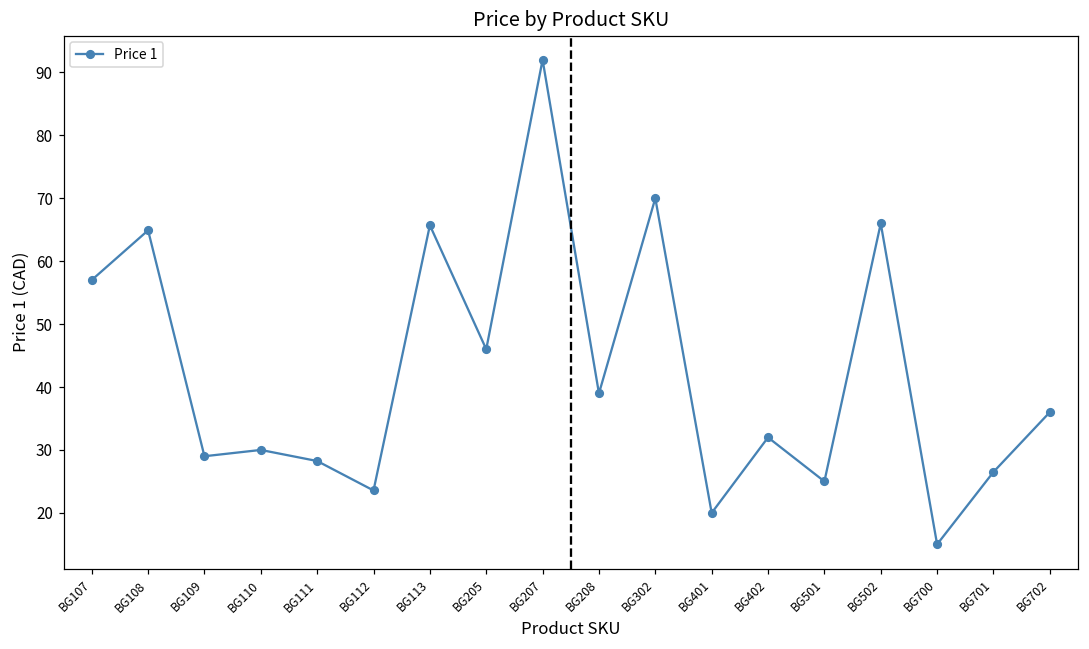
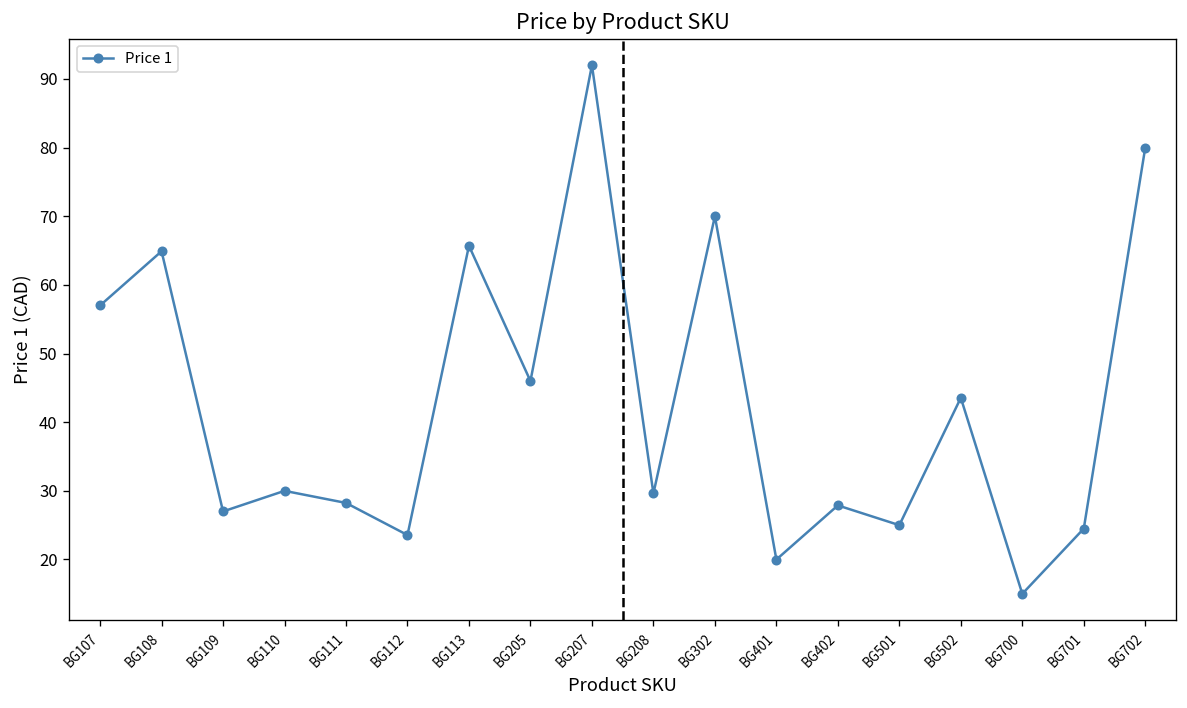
BG109: 29 -> 27
BG208: 39 -> 30
BG402: 32 -> 28
BG502: 66 -> 44
BG701: 27 -> 25
BG702: 36 -> 80
